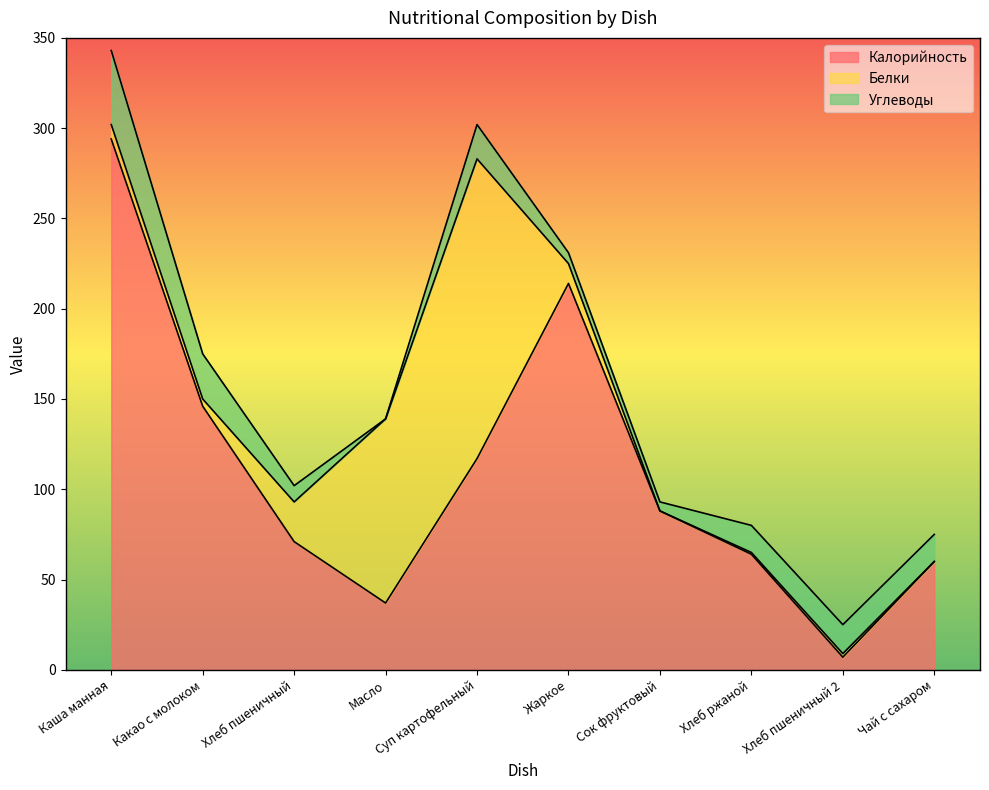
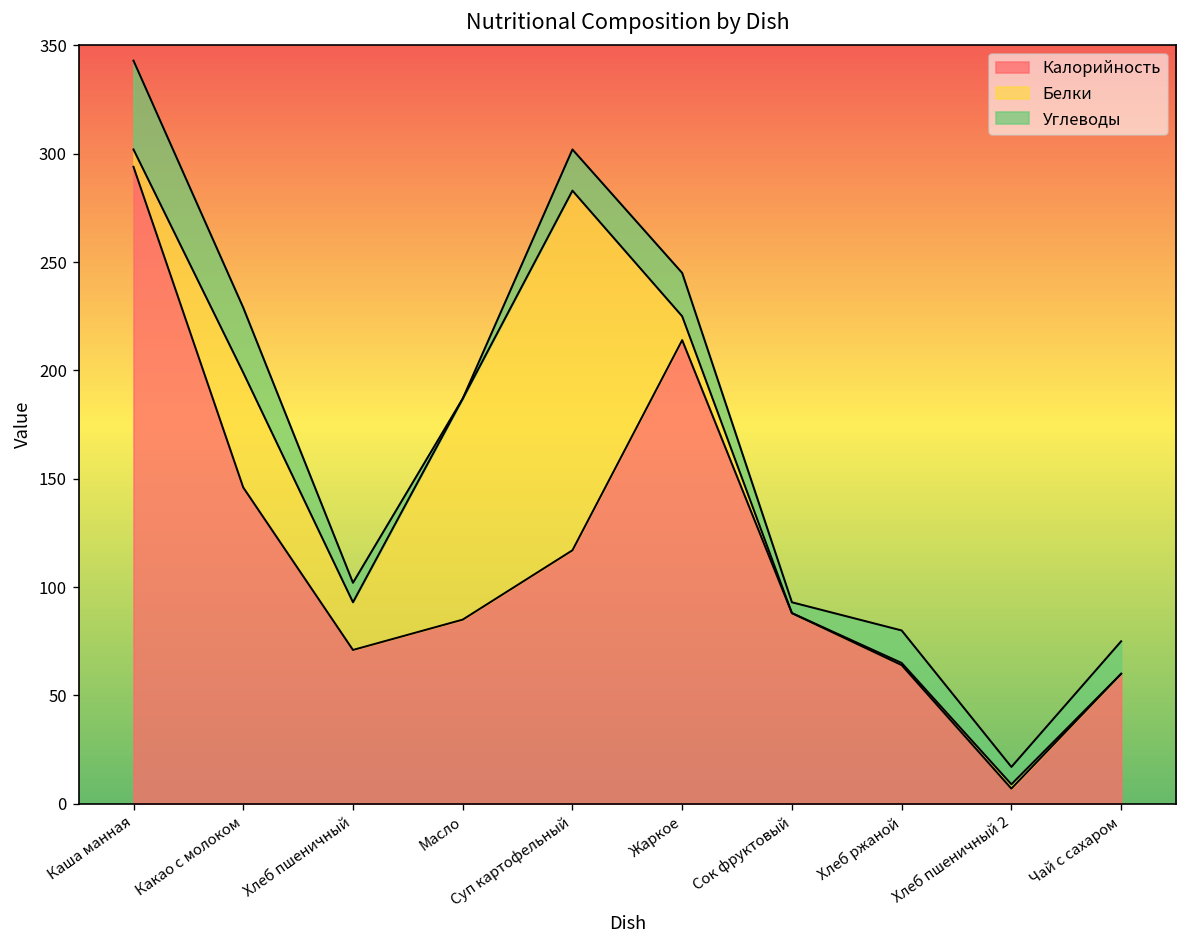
Белки, Какао с молоком: 4 -> 53
Углеводы, Какао с молоком: 25 -> 30
Калорийность, Масло: 37 -> 85
Углеводы, Жаркое: 6 -> 20
Углеводы, Хлеб пшеничный 2: 16 -> 8
